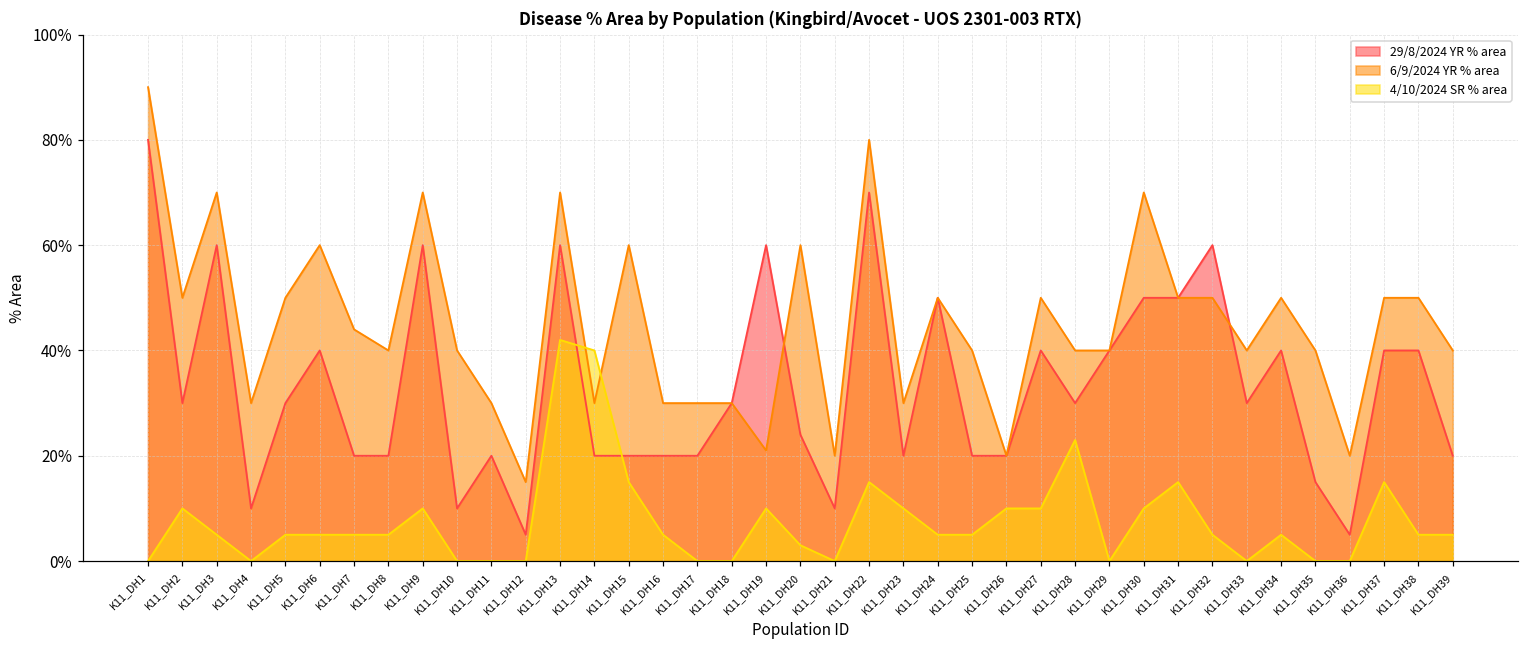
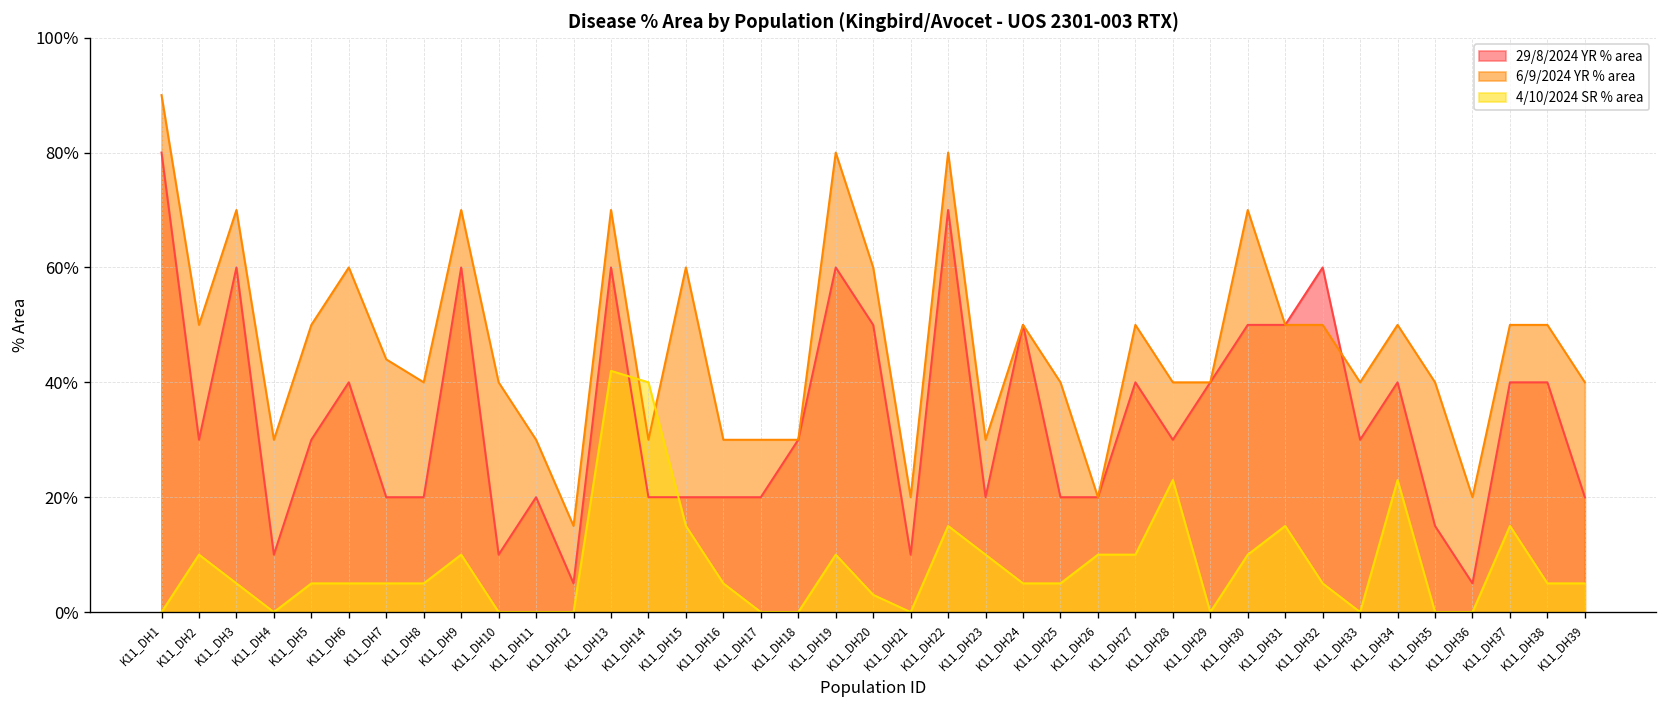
6/9/2024 YR % area, K11_DH19: 21% -> 80%
29/8/2024 YR % area, K11_DH20: 24% -> 50%
4/10/2024 SR % area, K11_DH34: 5% -> 23%
